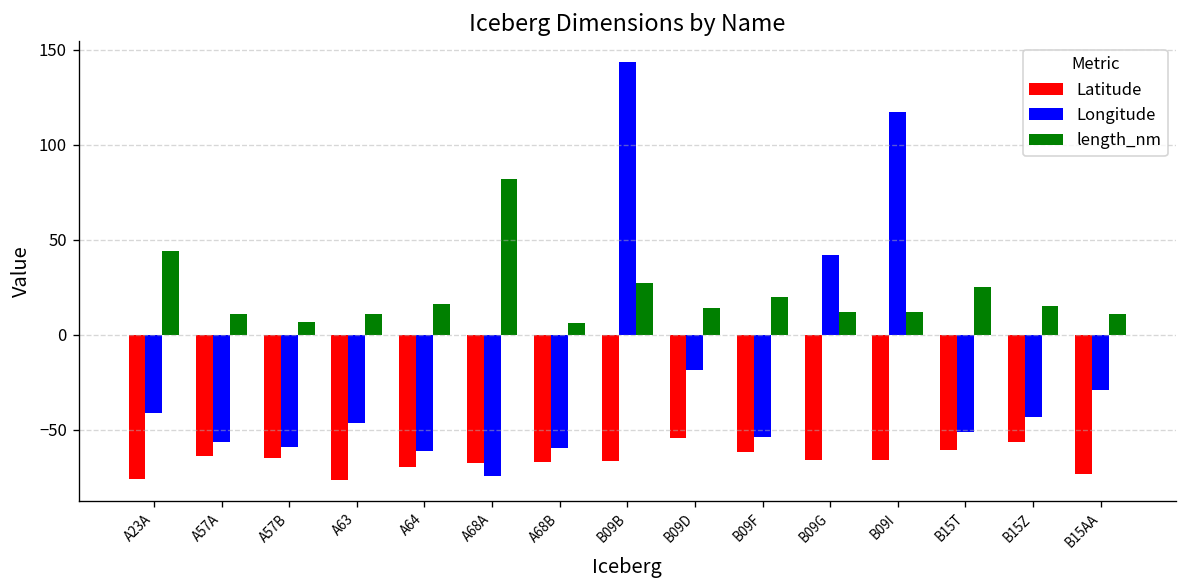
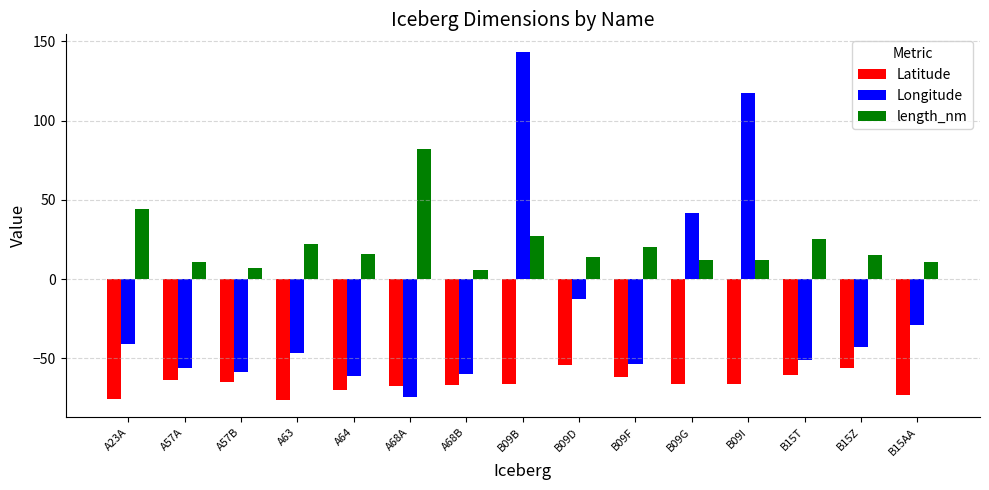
length_nm, A63: 11 -> 22
Longitude, B09D: -18 -> -13
